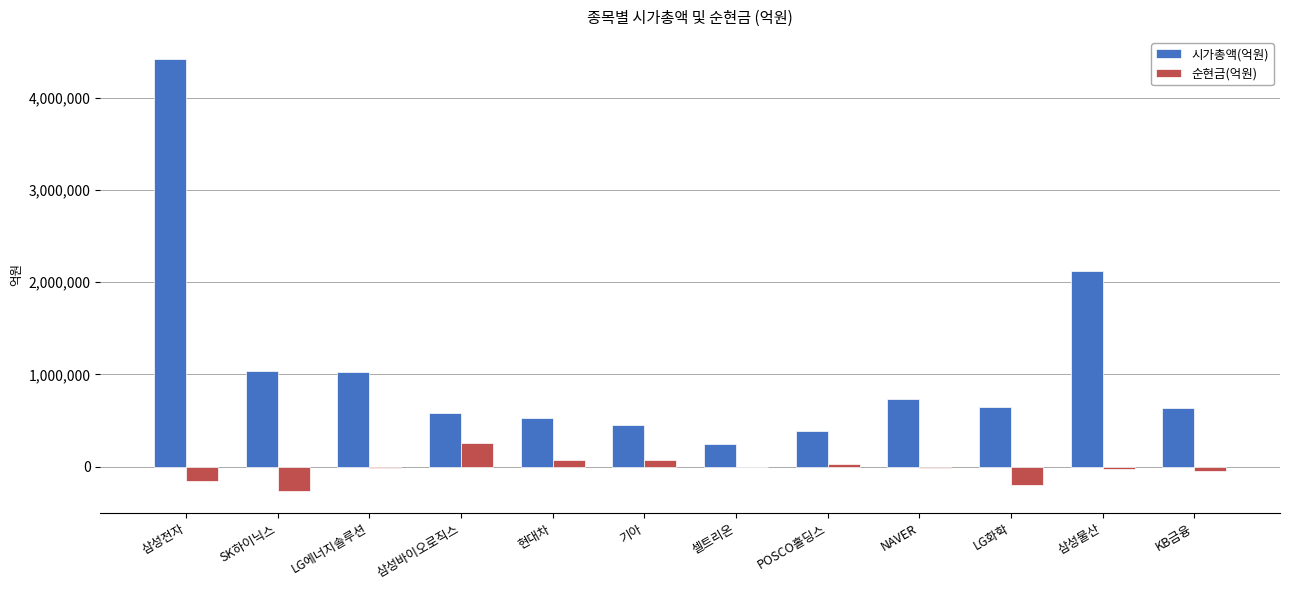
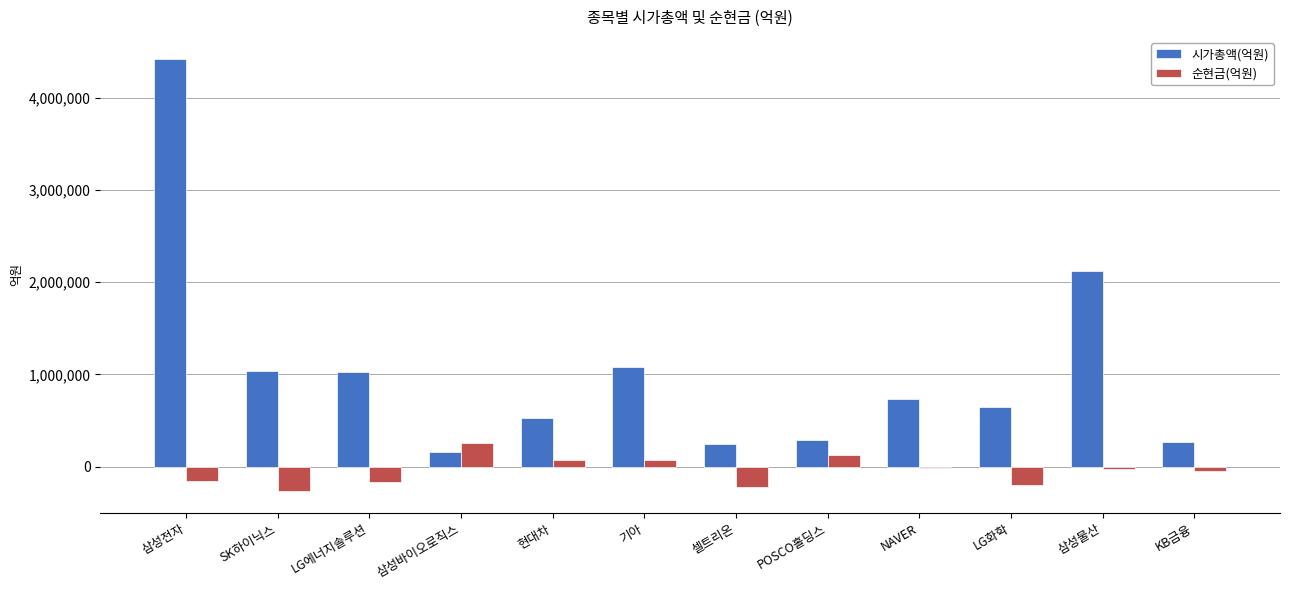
순현금(억원), LG에너지솔루션: 0 -> -200,000
시가총액(억원), 삼성바이오로직스: 600,000 -> 200,000
시가총액(억원), 기아: 500,000 -> 1,100,000
순현금(억원), 셀트리온: 0 -> -200,000
시가총액(억원), POSCO홀딩스: 400,000 -> 300,000
순현금(억원), POSCO홀딩스: 0 -> 100,000
시가총액(억원), KB금융: 600,000 -> 300,000
